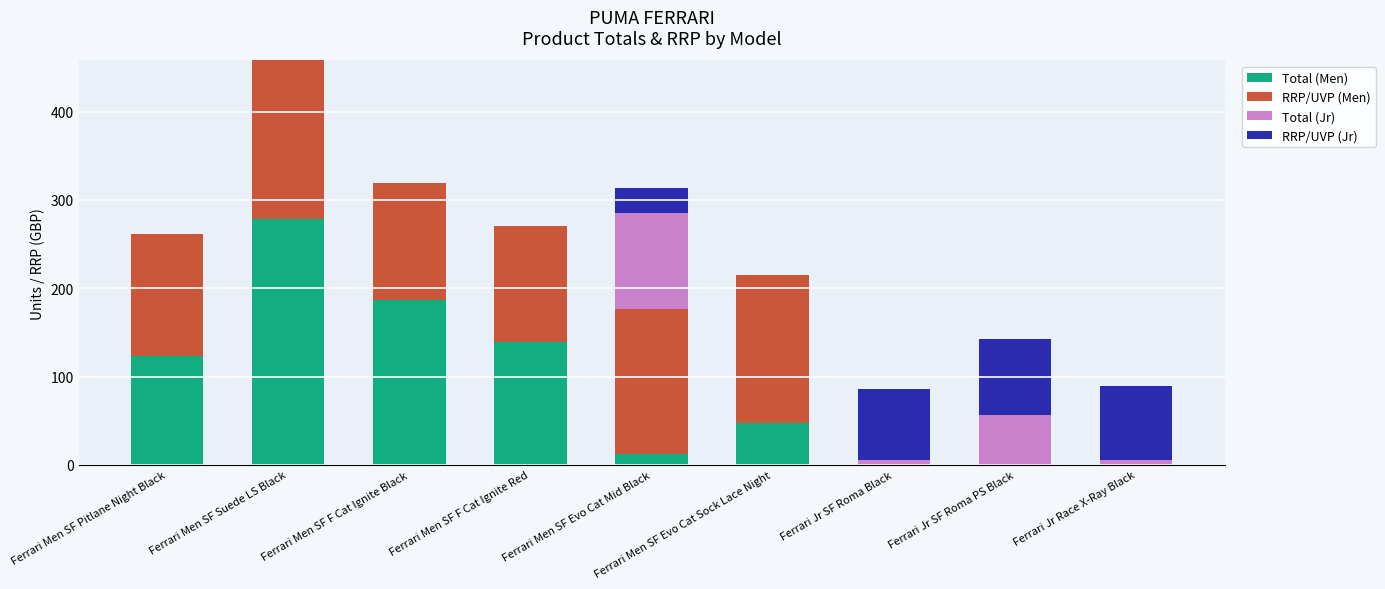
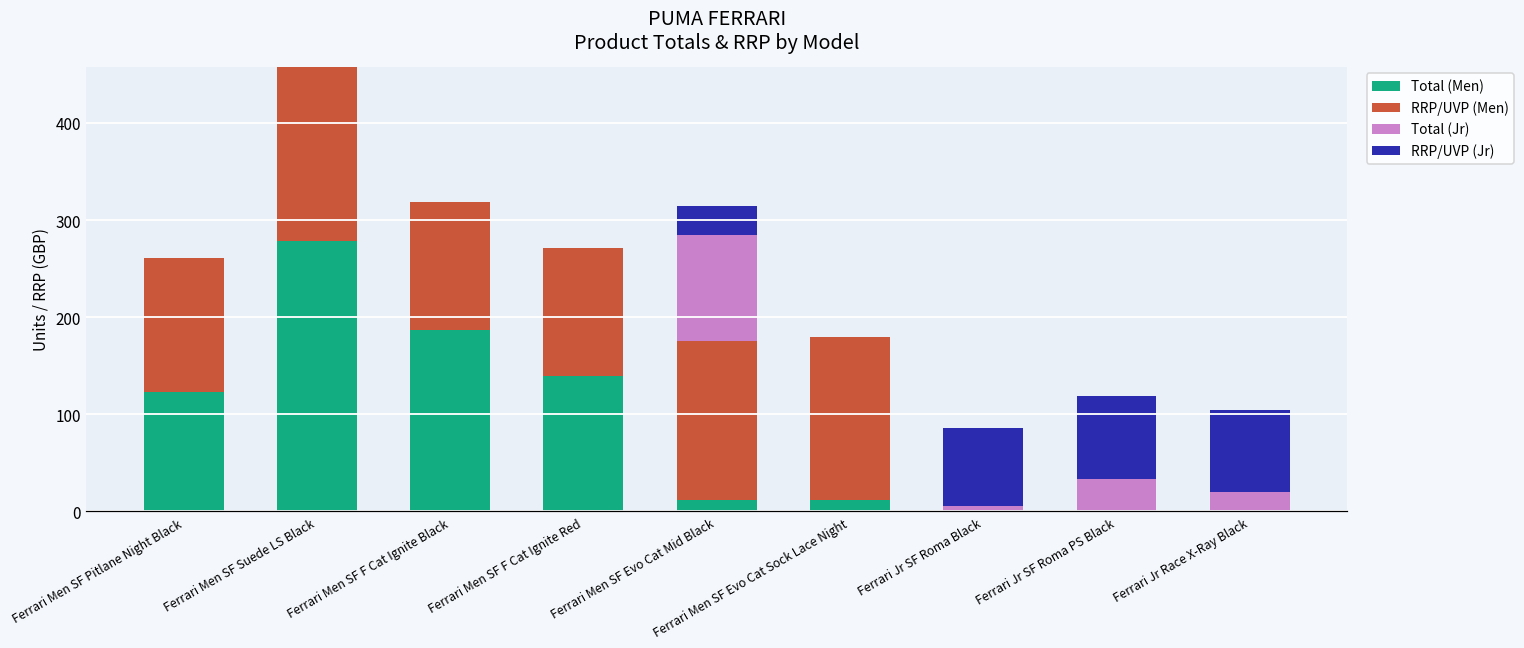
Total (Men), Ferrari Men SF Evo Cat Sock Lace Night: 50 -> 10
Total (Jr), Ferrari Jr SF Roma PS Black: 60 -> 30
Total (Jr), Ferrari Jr Race X-Ray Black: 10 -> 20
